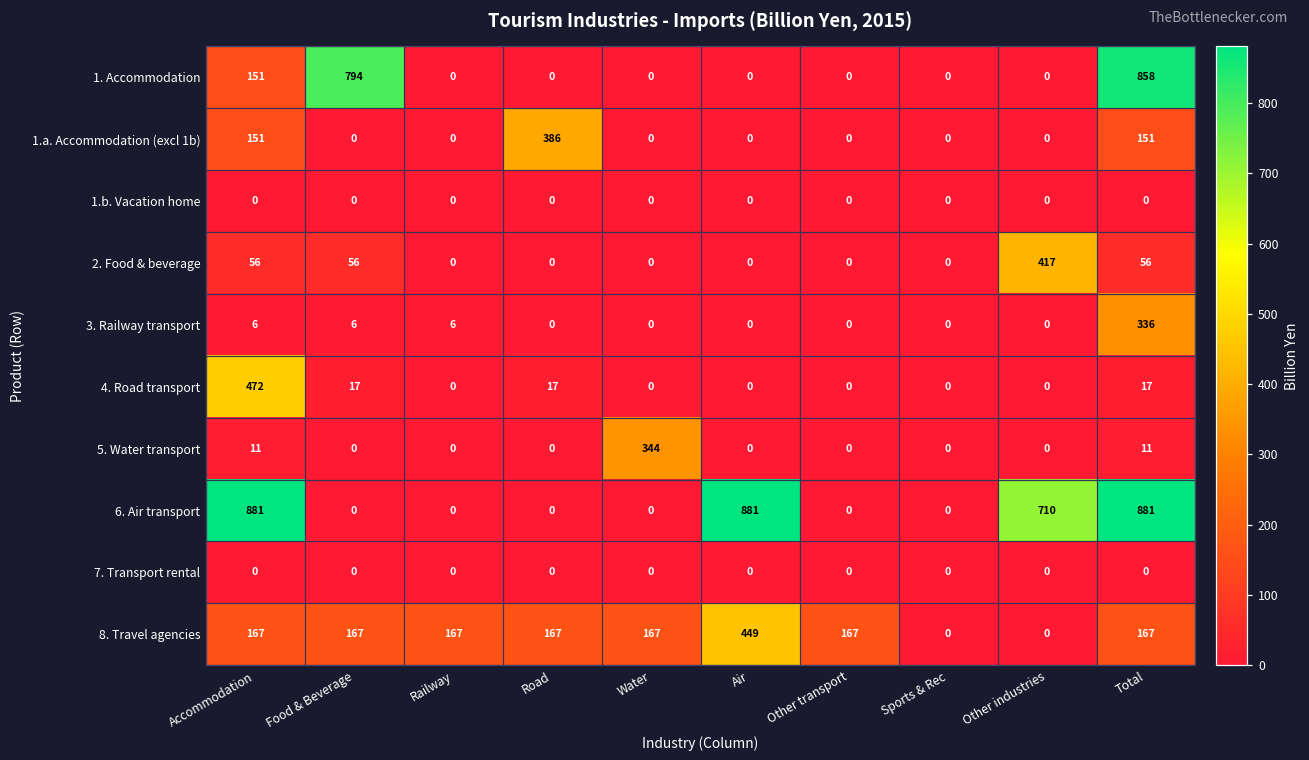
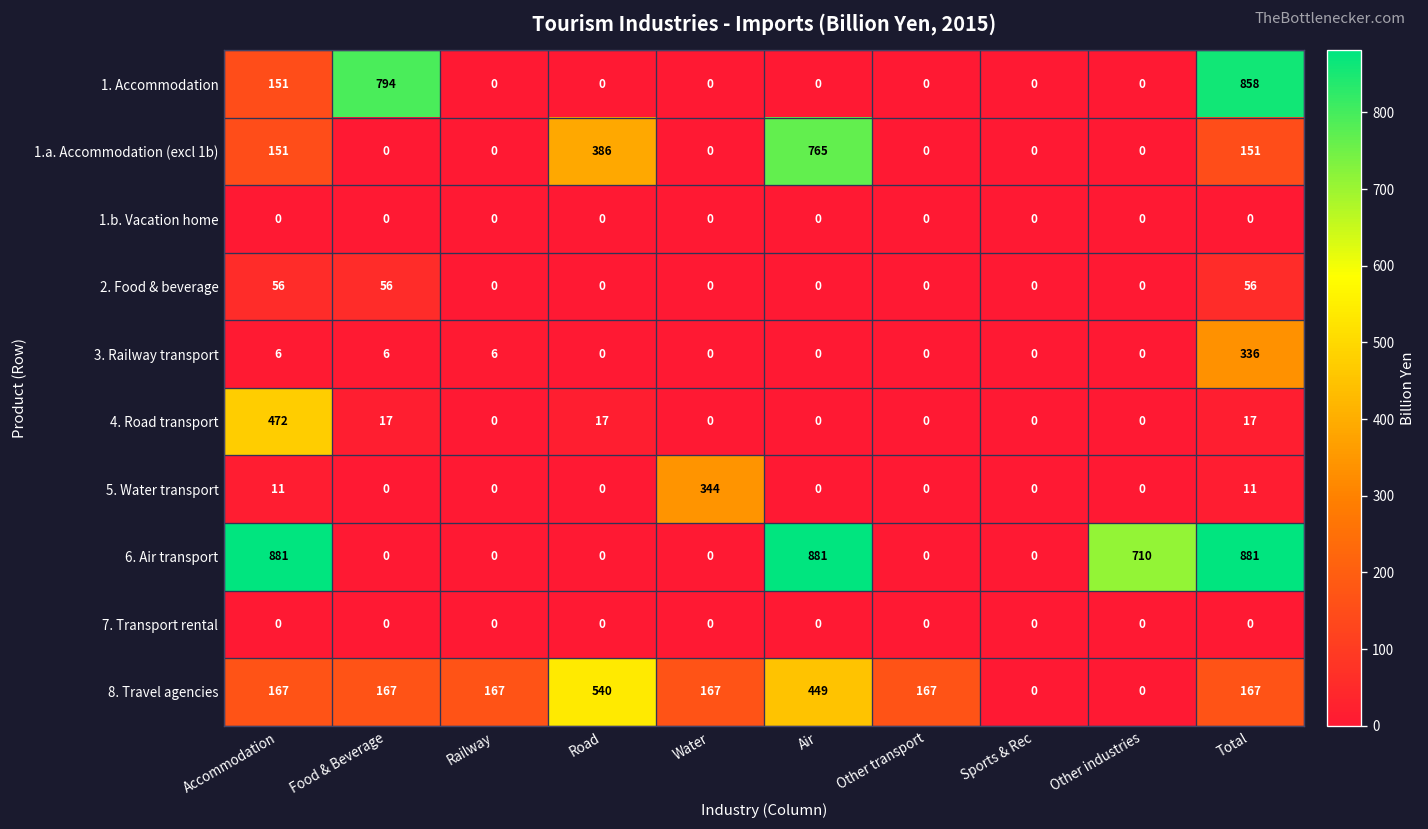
1.a. Accommodation (excl 1b), Air: 0 -> 765
2. Food & beverage, Other industries: 417 -> 0
8. Travel agencies, Road: 167 -> 540
